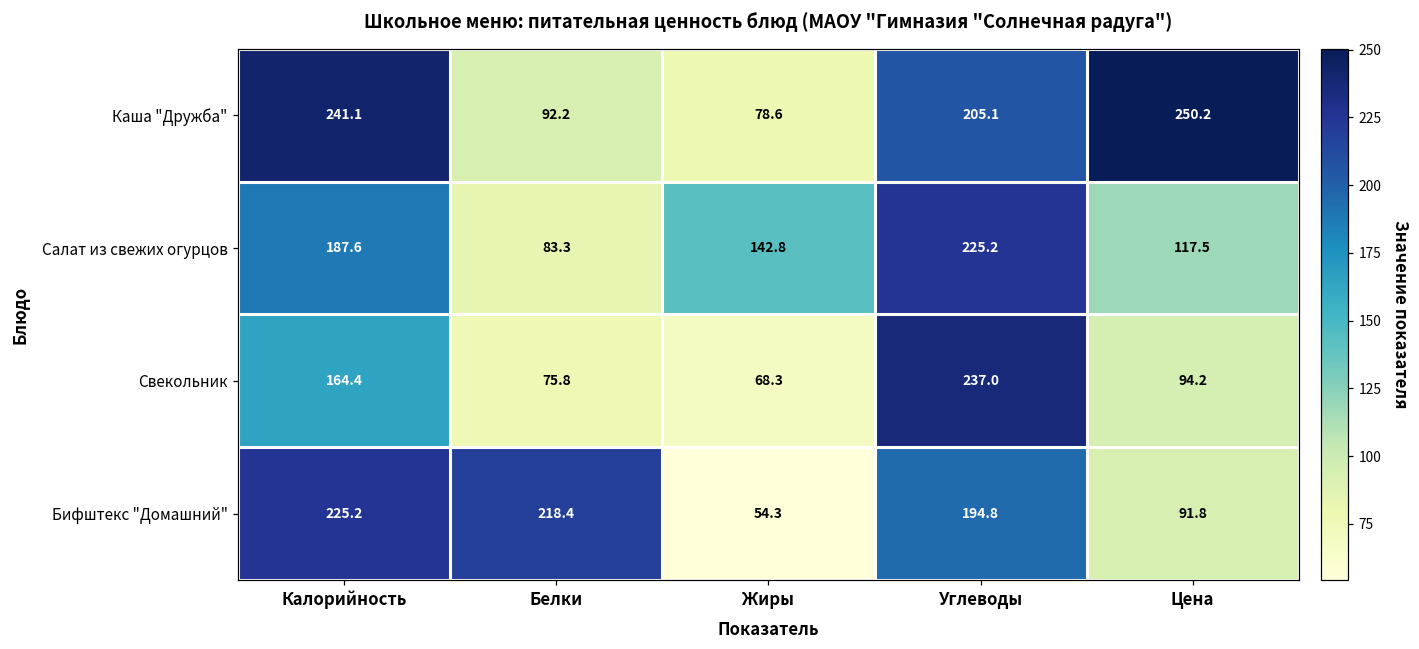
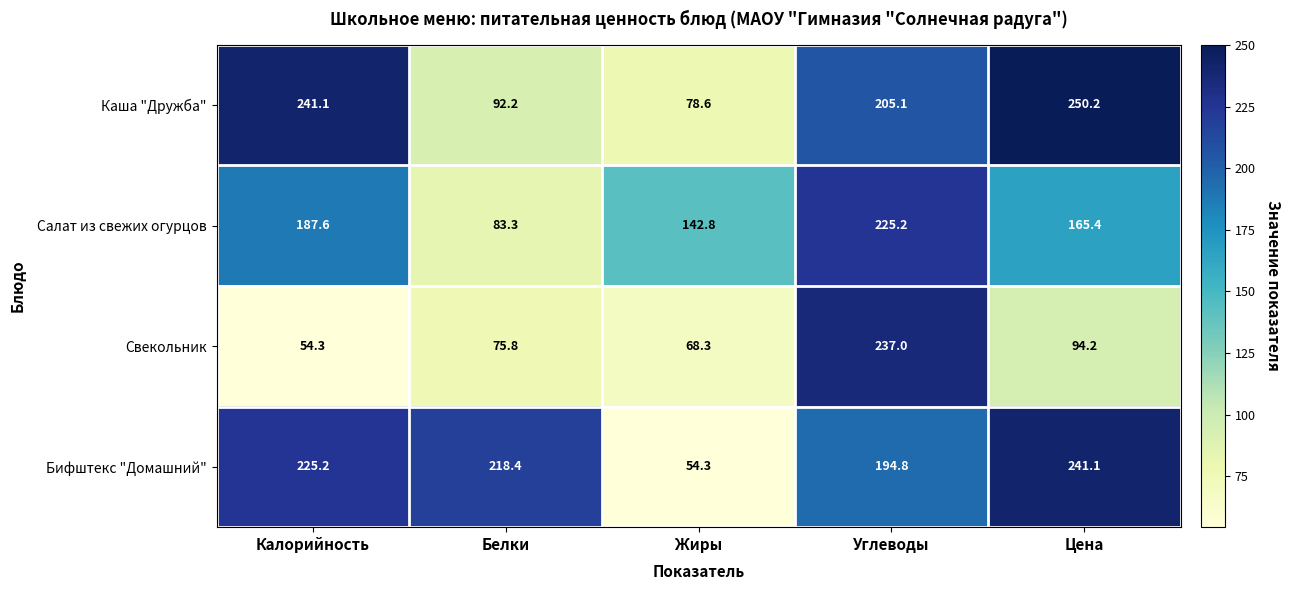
Салат из свежих огурцов, Цена: 117.5 -> 165.4
Свекольник, Калорийность: 164.4 -> 54.3
Бифштекс "Домашний", Цена: 91.8 -> 241.1
